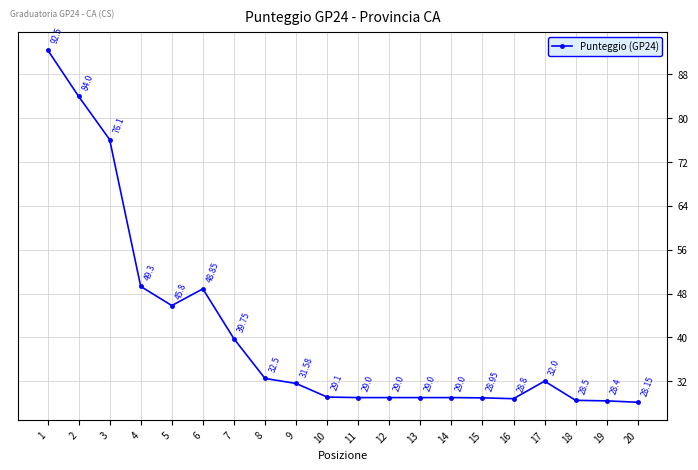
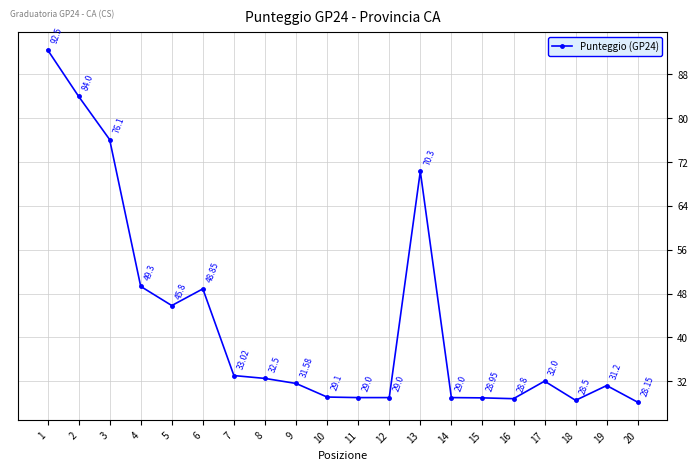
7: 39.75 -> 33.02
13: 29.0 -> 70.3
19: 28.4 -> 31.2
